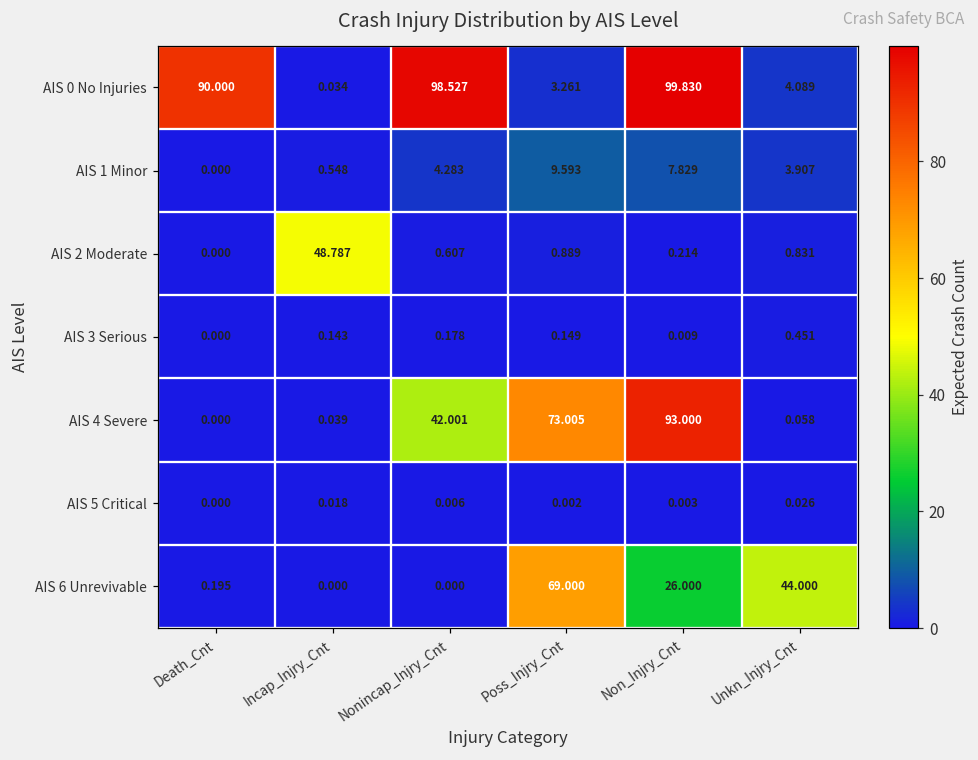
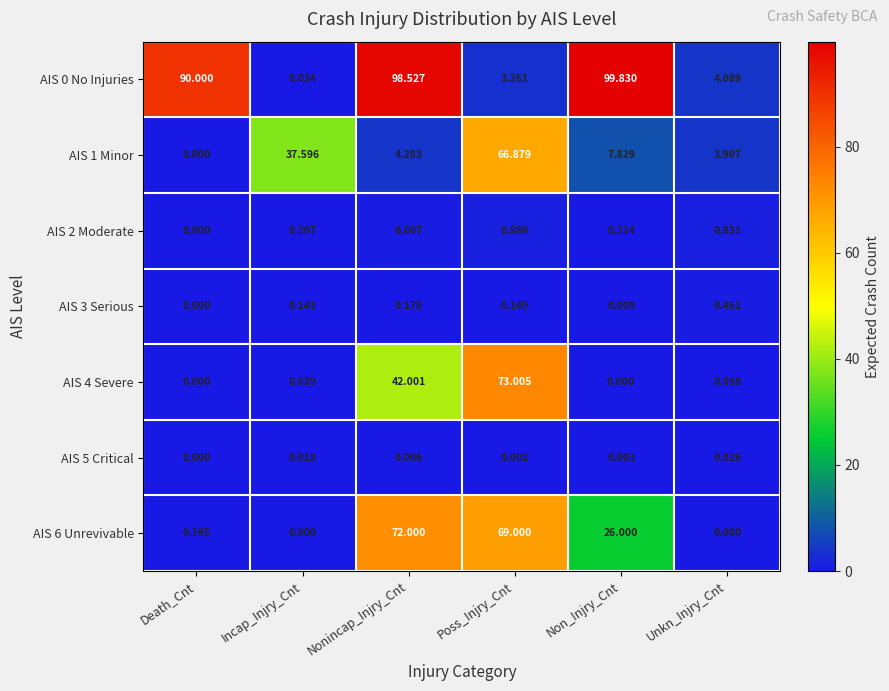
AIS 1 Minor, Incap_Injry_Cnt: 0.548 -> 37.596
AIS 1 Minor, Poss_Injry_Cnt: 9.593 -> 66.879
AIS 2 Moderate, Incap_Injry_Cnt: 48.787 -> 0.207
AIS 4 Severe, Non_Injry_Cnt: 93.000 -> 0.000
AIS 6 Unrevivable, Nonincap_Injry_Cnt: 0.000 -> 72.000
AIS 6 Unrevivable, Unkn_Injry_Cnt: 44.000 -> 0.000
